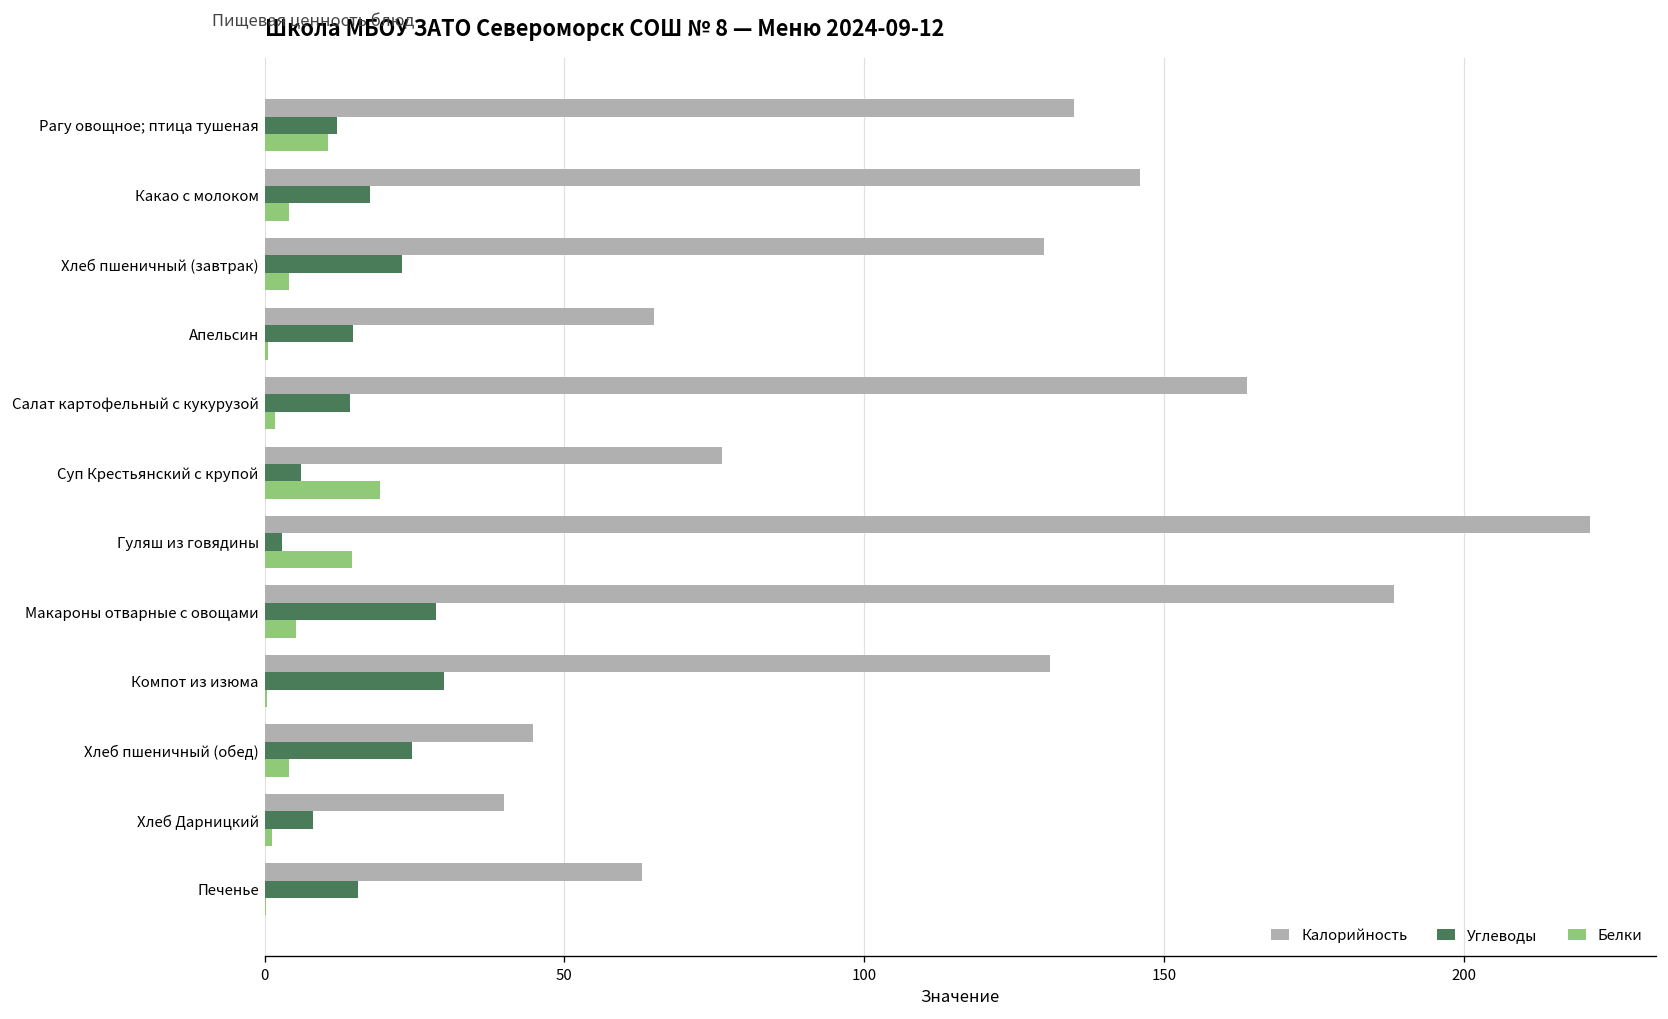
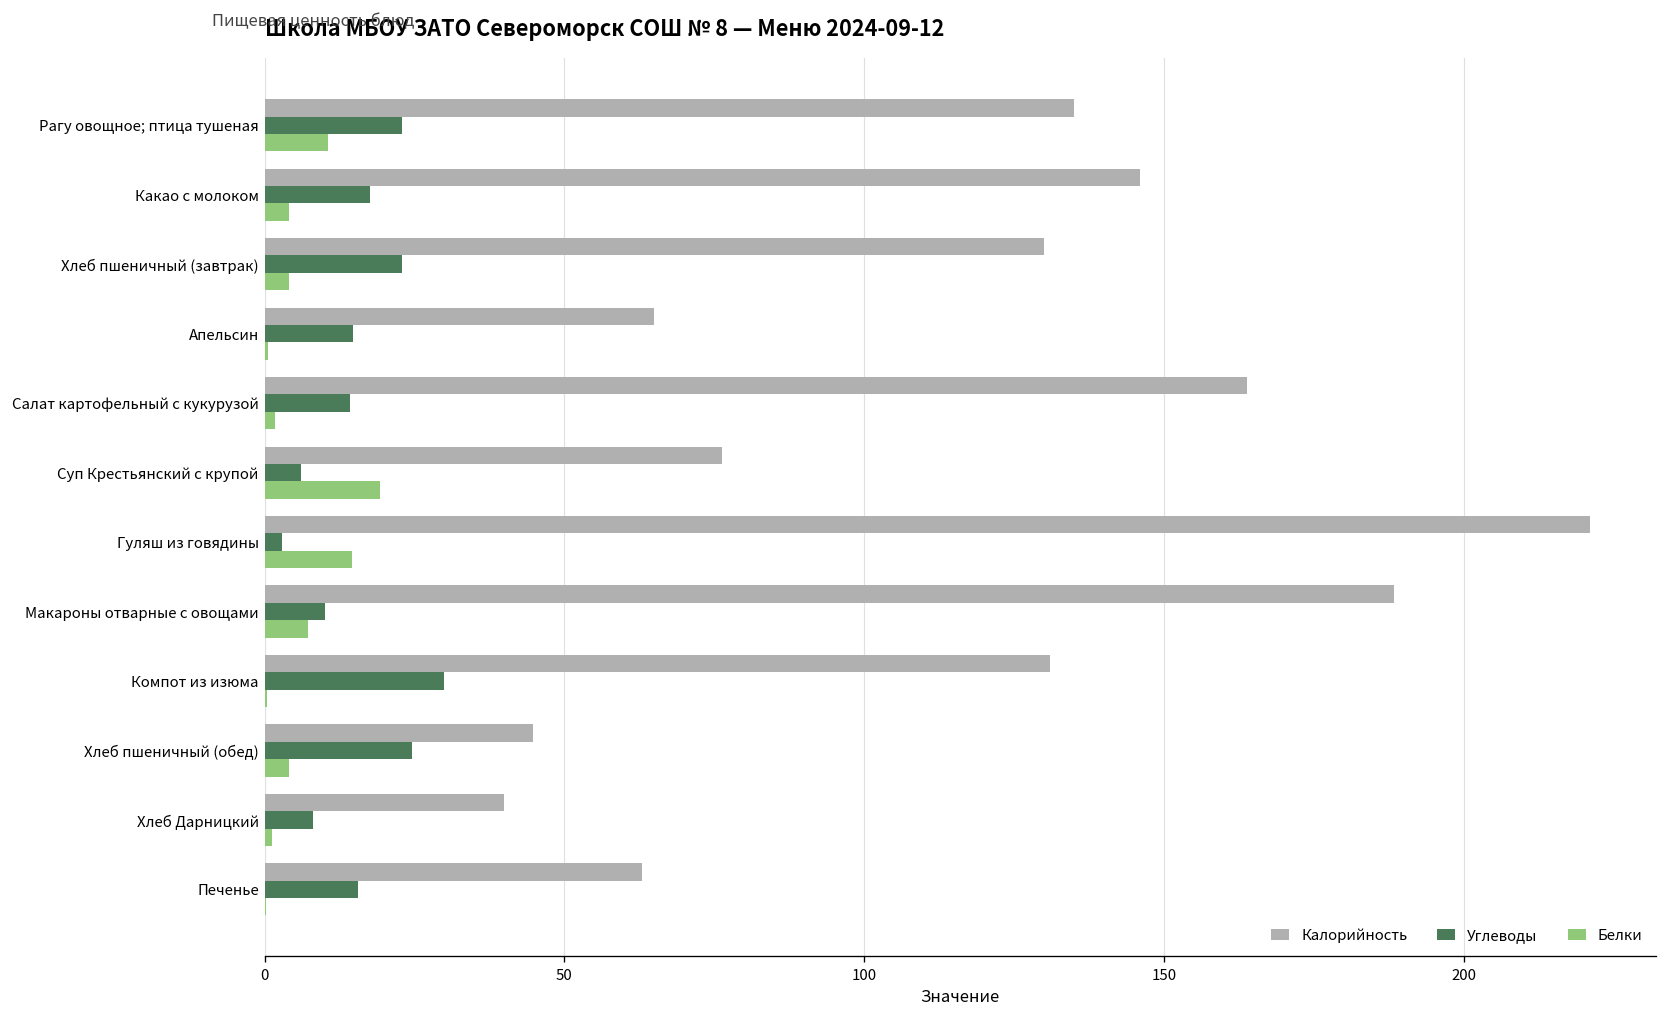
Углеводы, Рагу овощное; птица тушеная: 12 -> 23
Углеводы, Макароны отварные с овощами: 29 -> 10
Белки, Макароны отварные с овощами: 5 -> 7
